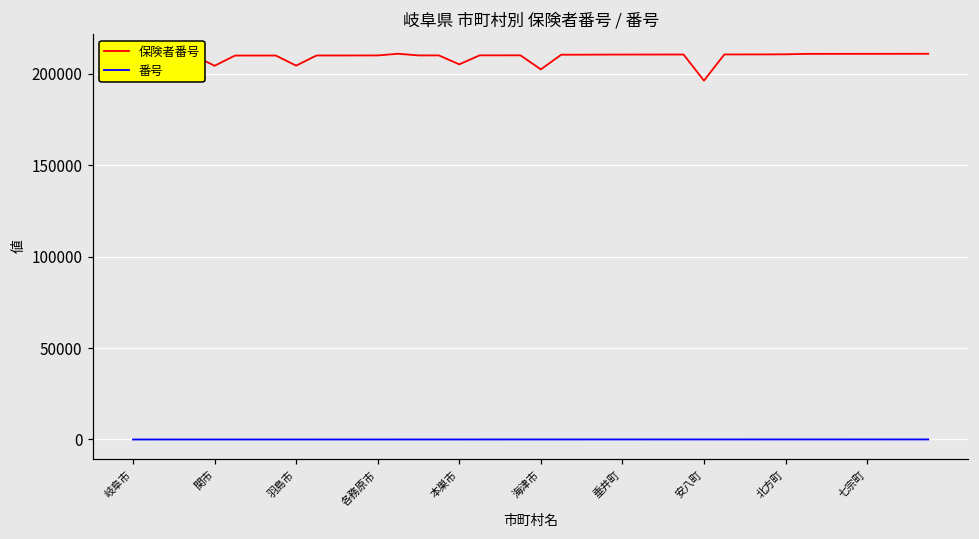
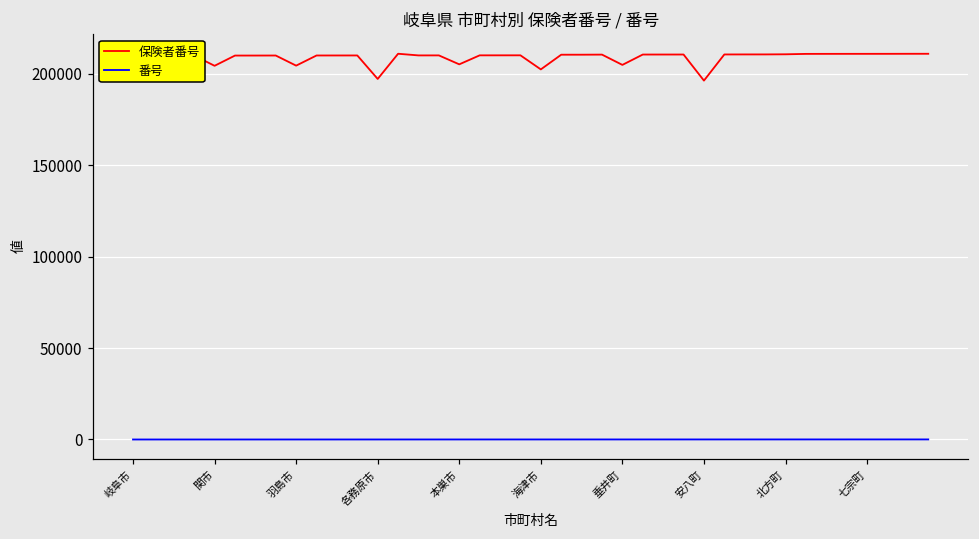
保険者番号, 各務原市: 210000 -> 197000
保険者番号, 垂井町: 211000 -> 205000
